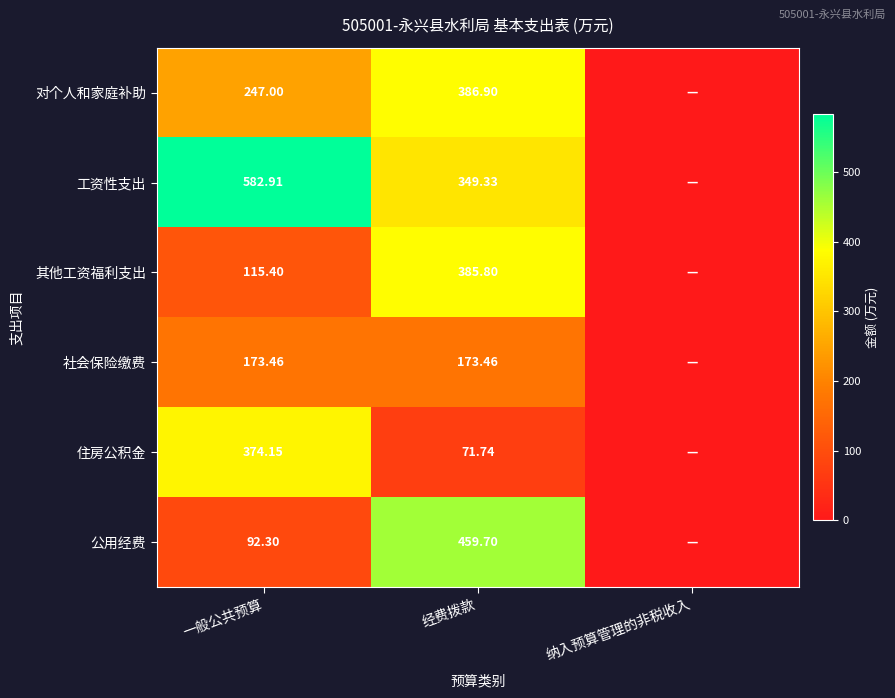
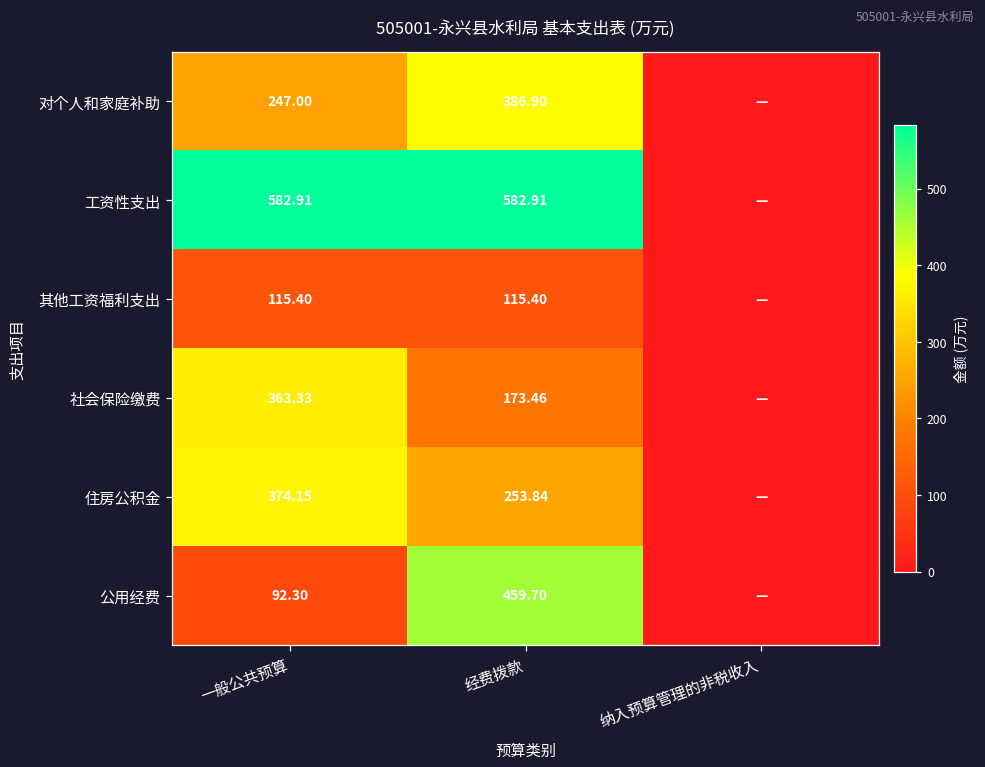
工资性支出, 经费拨款: 349.33 -> 582.91
其他工资福利支出, 经费拨款: 385.80 -> 115.40
社会保险缴费, 一般公共预算: 173.46 -> 363.33
住房公积金, 经费拨款: 71.74 -> 253.84
